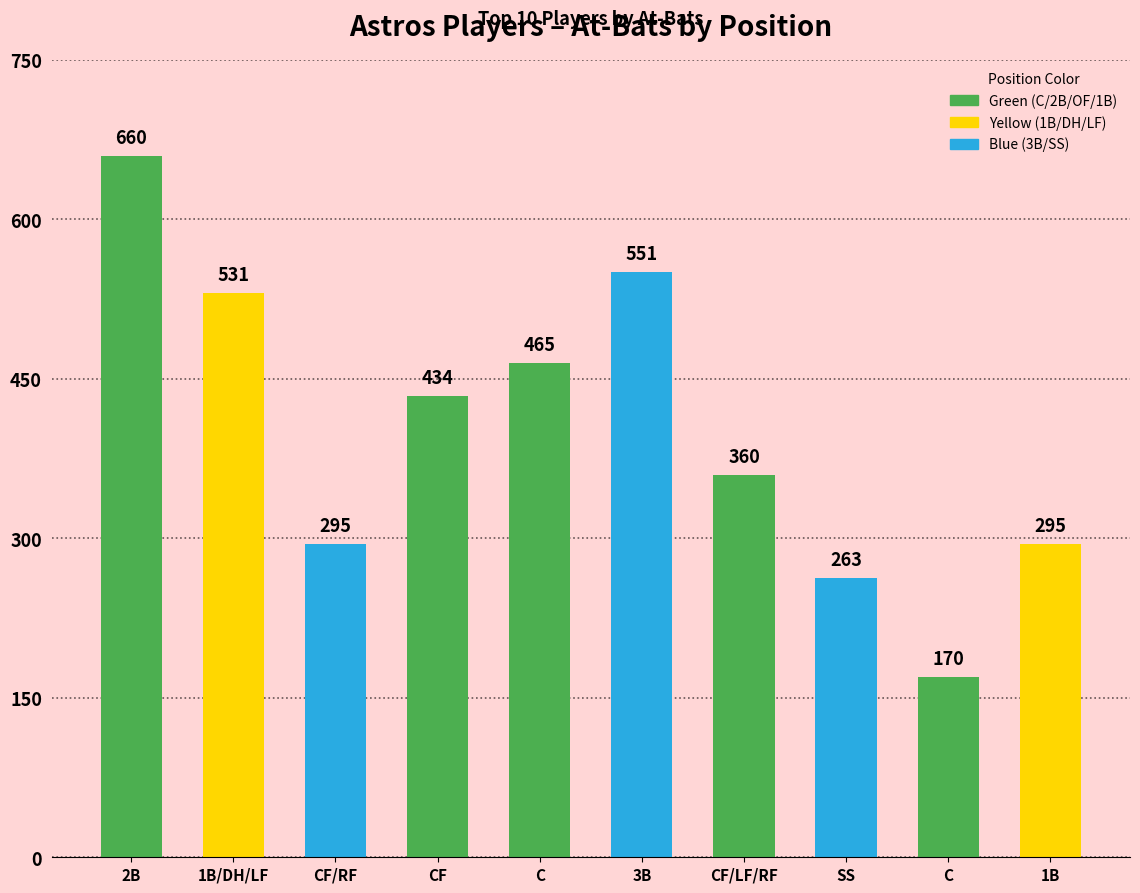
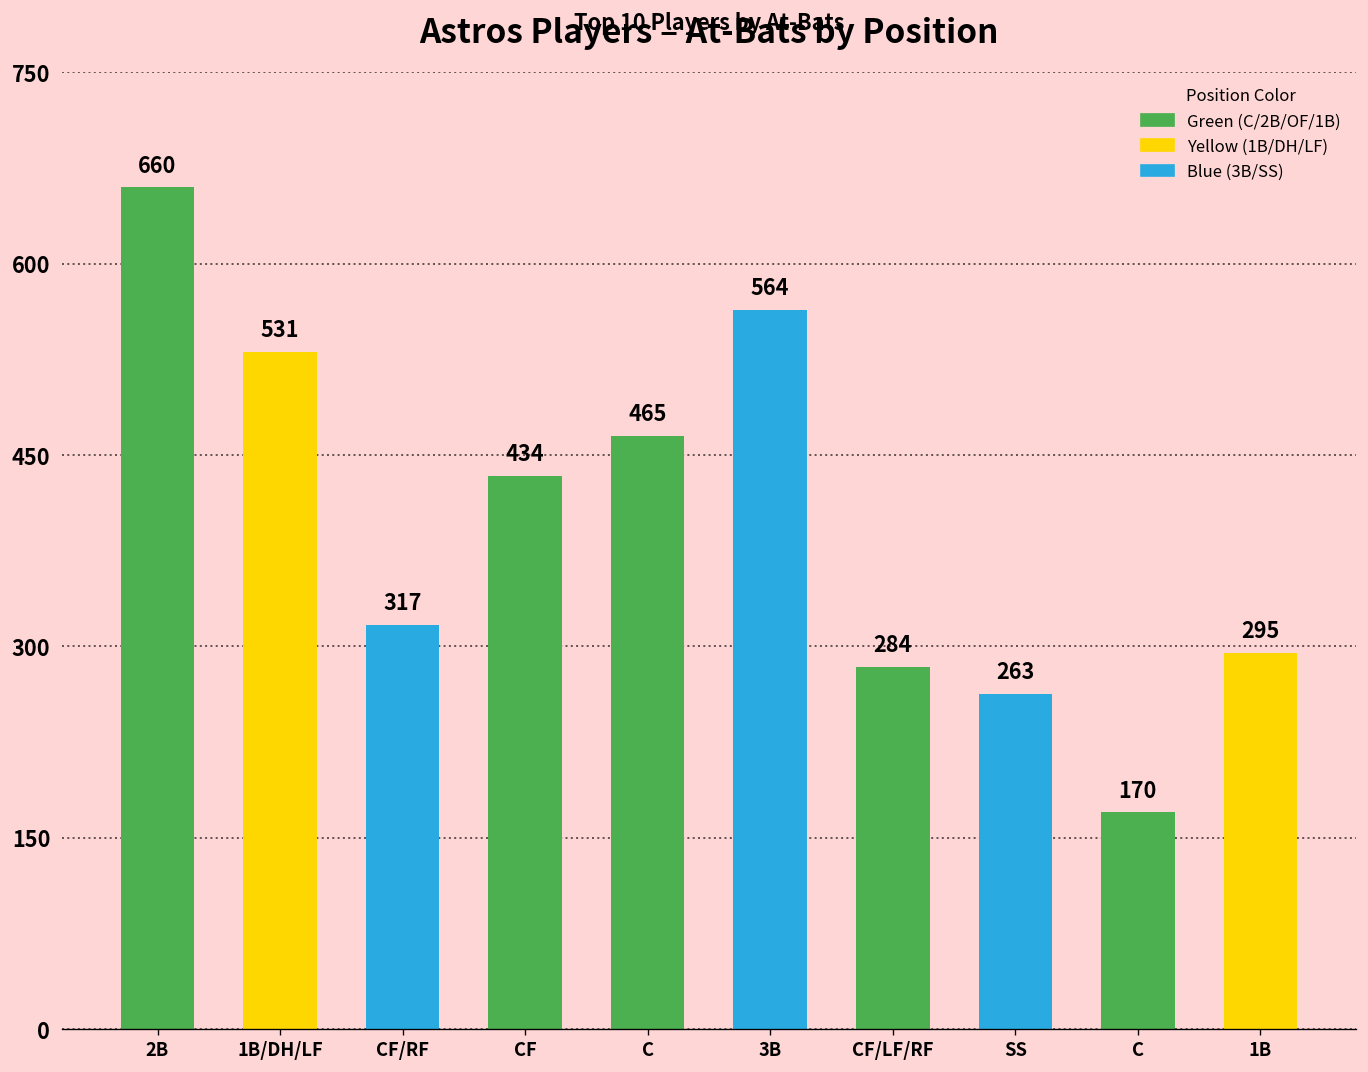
CF/RF: 295 -> 317
3B: 551 -> 564
CF/LF/RF: 360 -> 284
